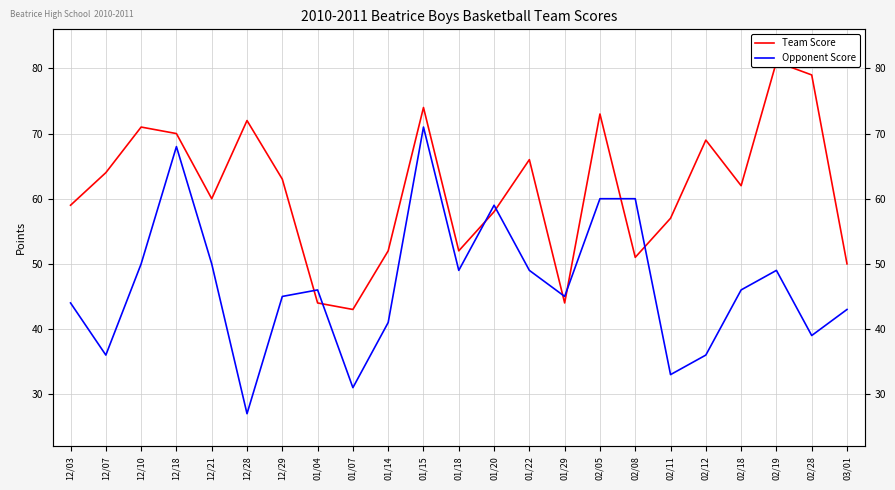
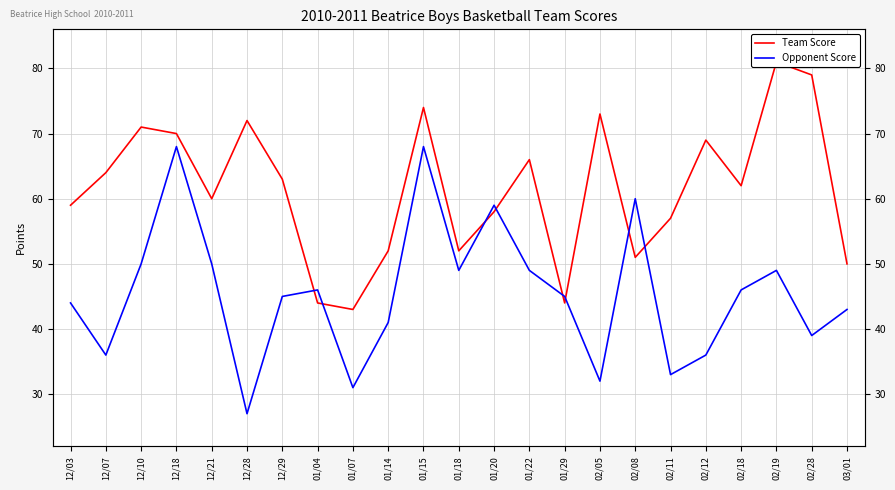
Opponent Score, 01/15: 71 -> 68
Opponent Score, 02/05: 60 -> 32
